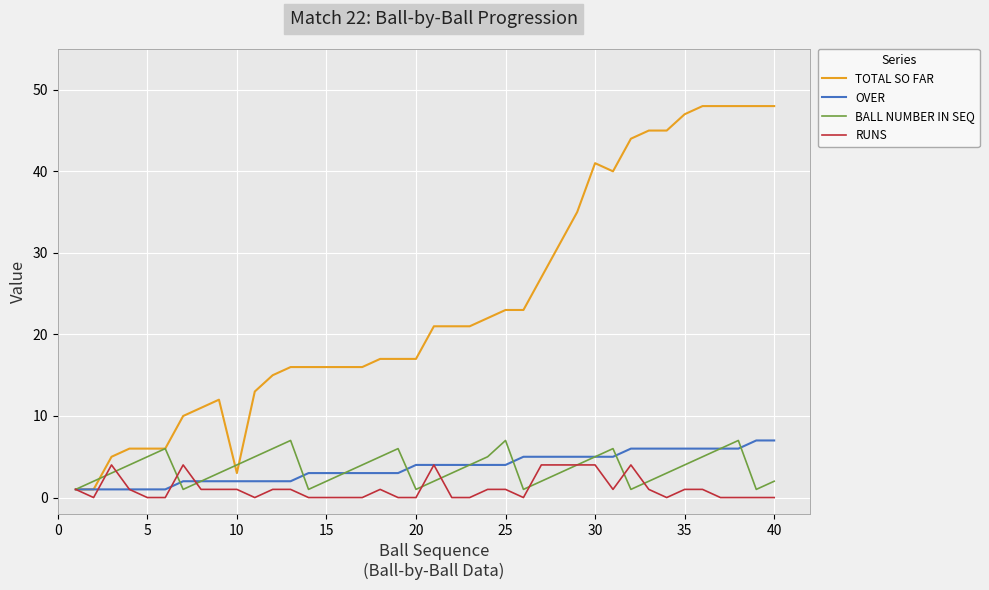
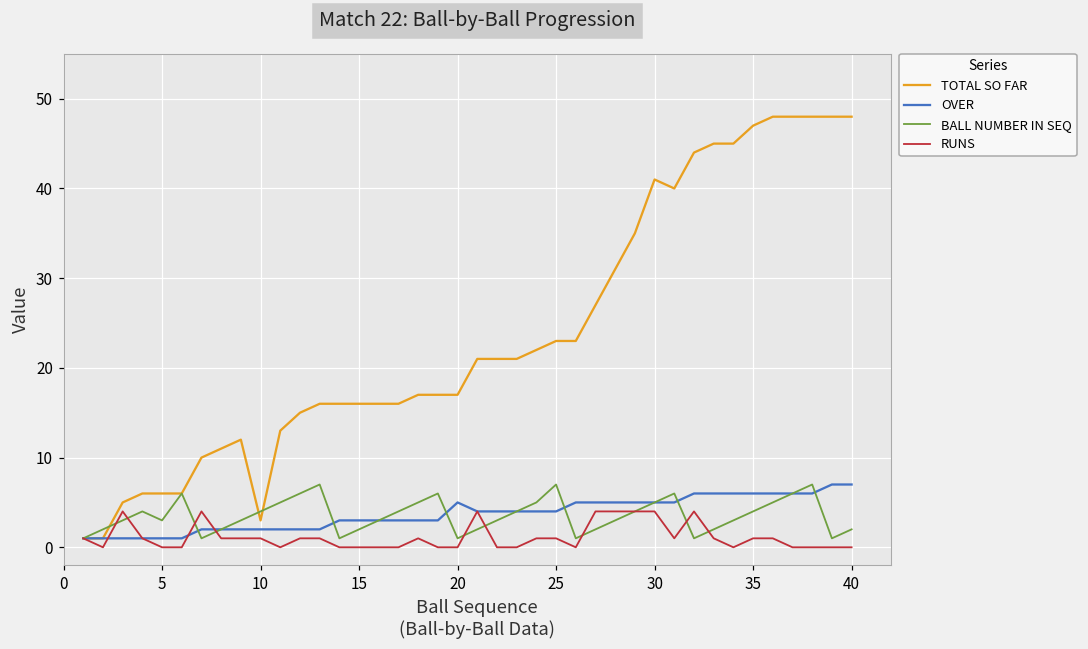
BALL NUMBER IN SEQ, 5: 5 -> 3
OVER, 20: 4 -> 5
